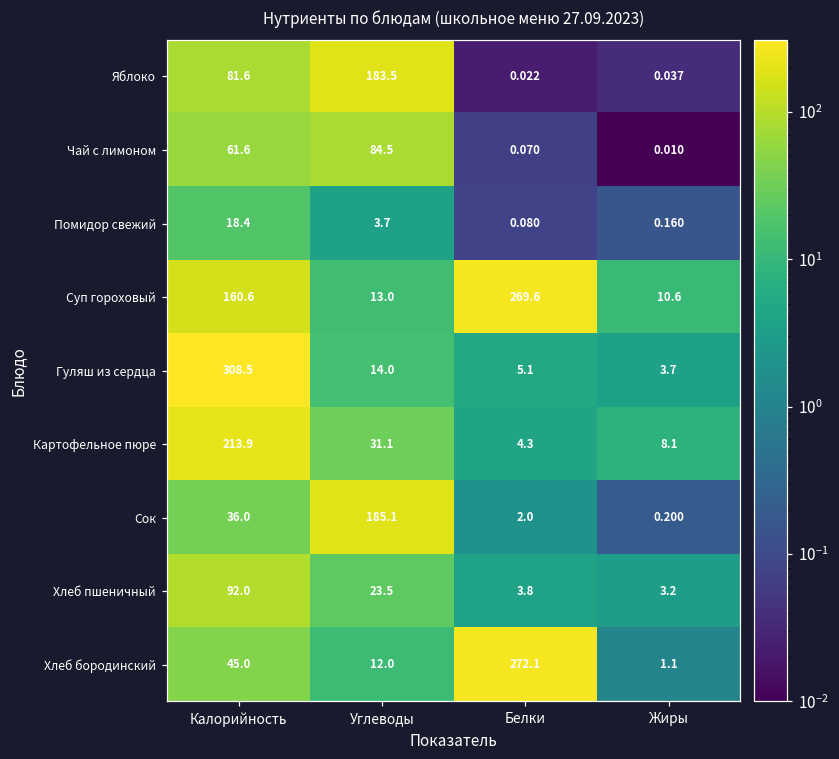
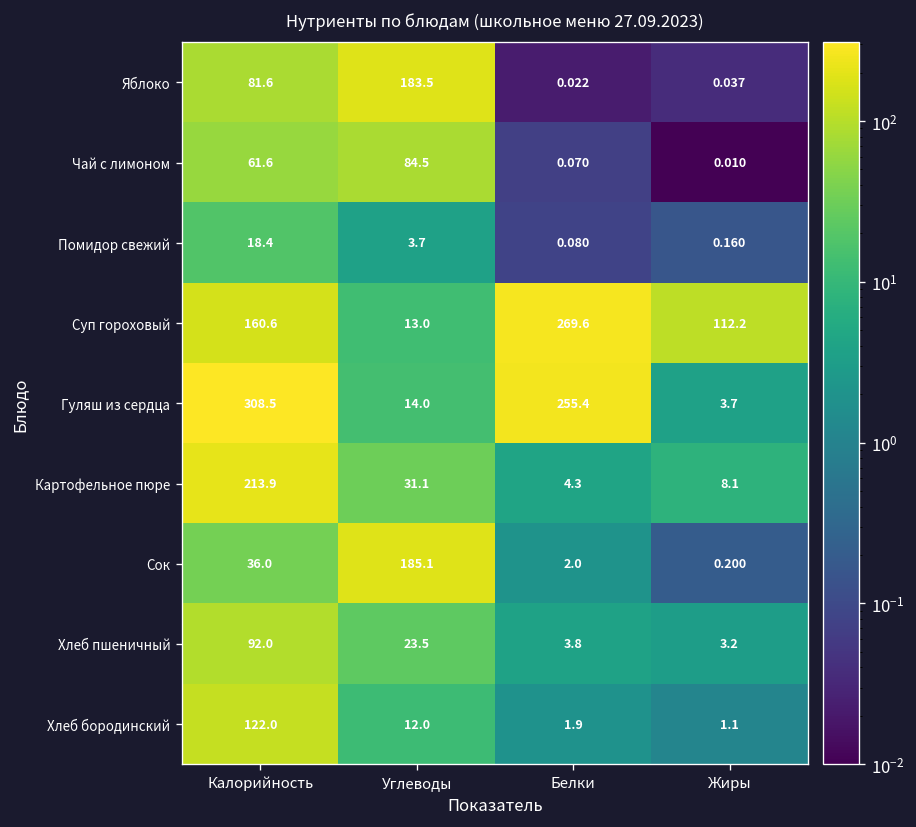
Суп гороховый, Жиры: 10.6 -> 112.2
Гуляш из сердца, Белки: 5.1 -> 255.4
Хлеб бородинский, Калорийность: 45.0 -> 122.0
Хлеб бородинский, Белки: 272.1 -> 1.9
